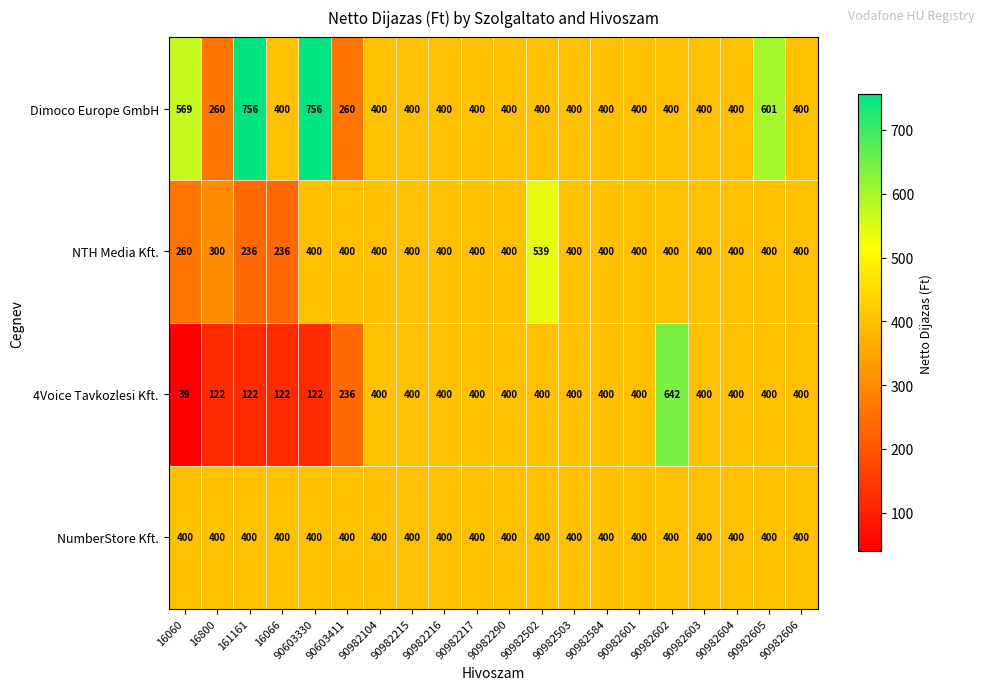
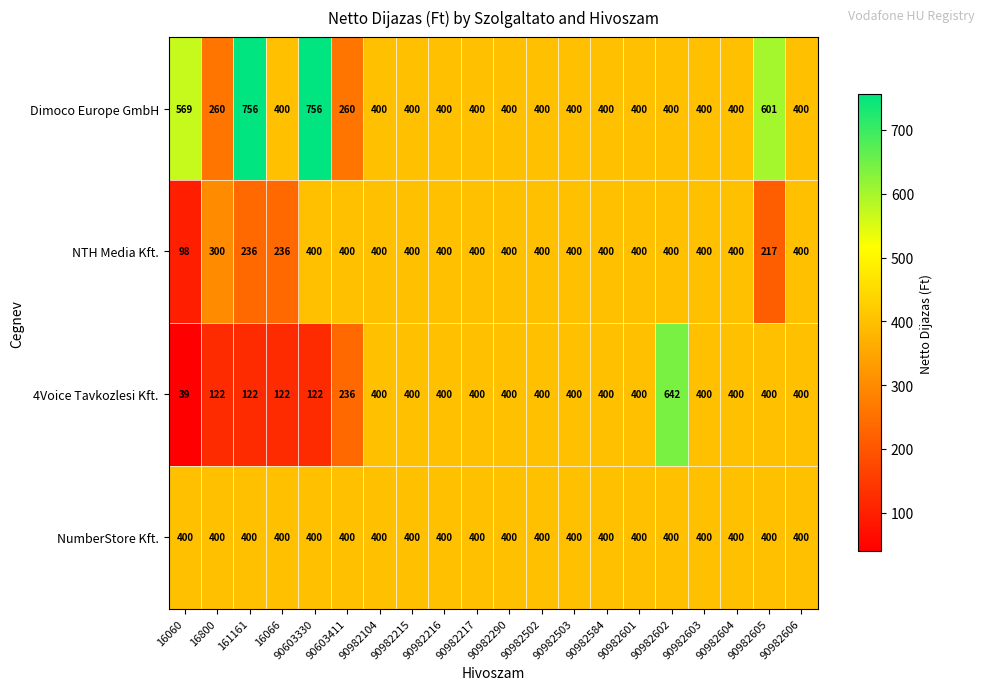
NTH Media Kft., 16060: 260 -> 98
NTH Media Kft., 90982502: 539 -> 400
NTH Media Kft., 90982605: 400 -> 217
